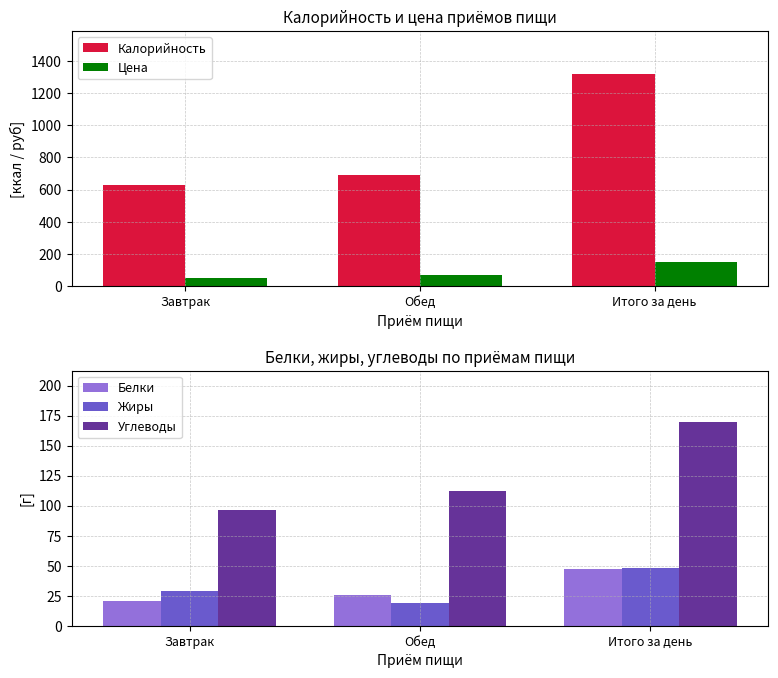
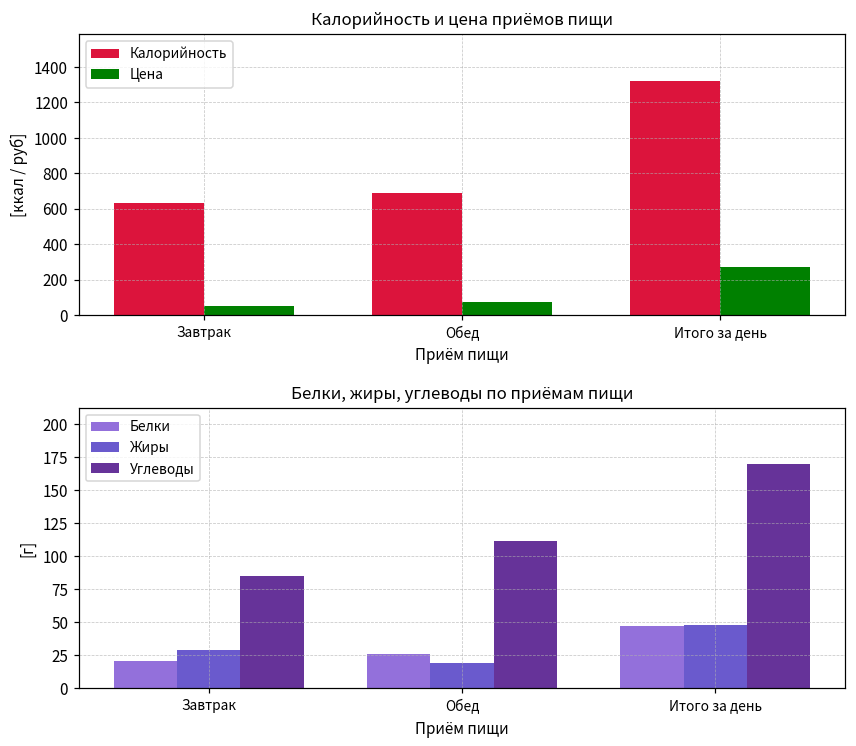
Калорийность и цена приёмов пищи, Цена, Итого за день: 150 -> 270
Белки, жиры, углеводы по приёмам пищи, Углеводы, Завтрак: 96 -> 85
